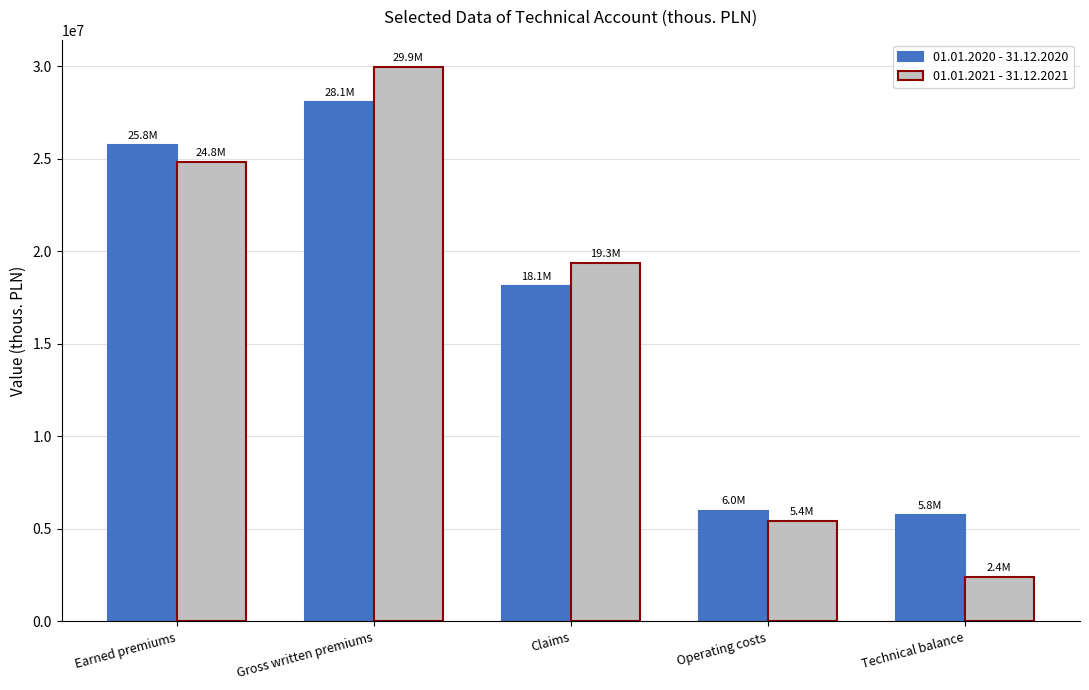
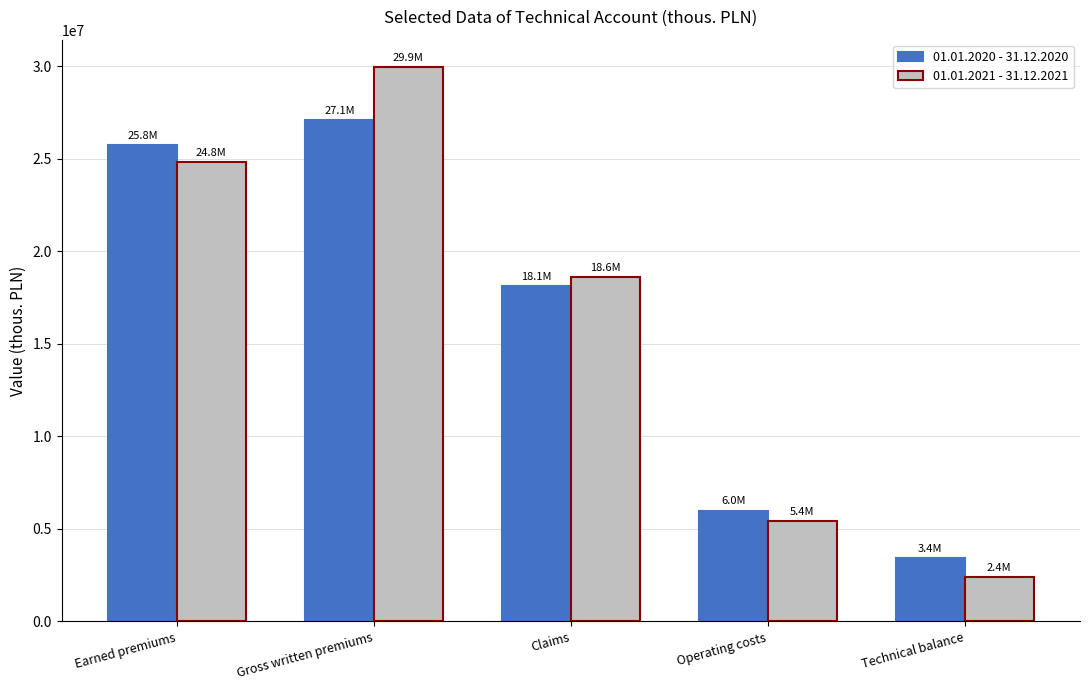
01.01.2020 - 31.12.2020, Gross written premiums: 28.1M -> 27.1M
01.01.2021 - 31.12.2021, Claims: 19.3M -> 18.6M
01.01.2020 - 31.12.2020, Technical balance: 5.8M -> 3.4M
